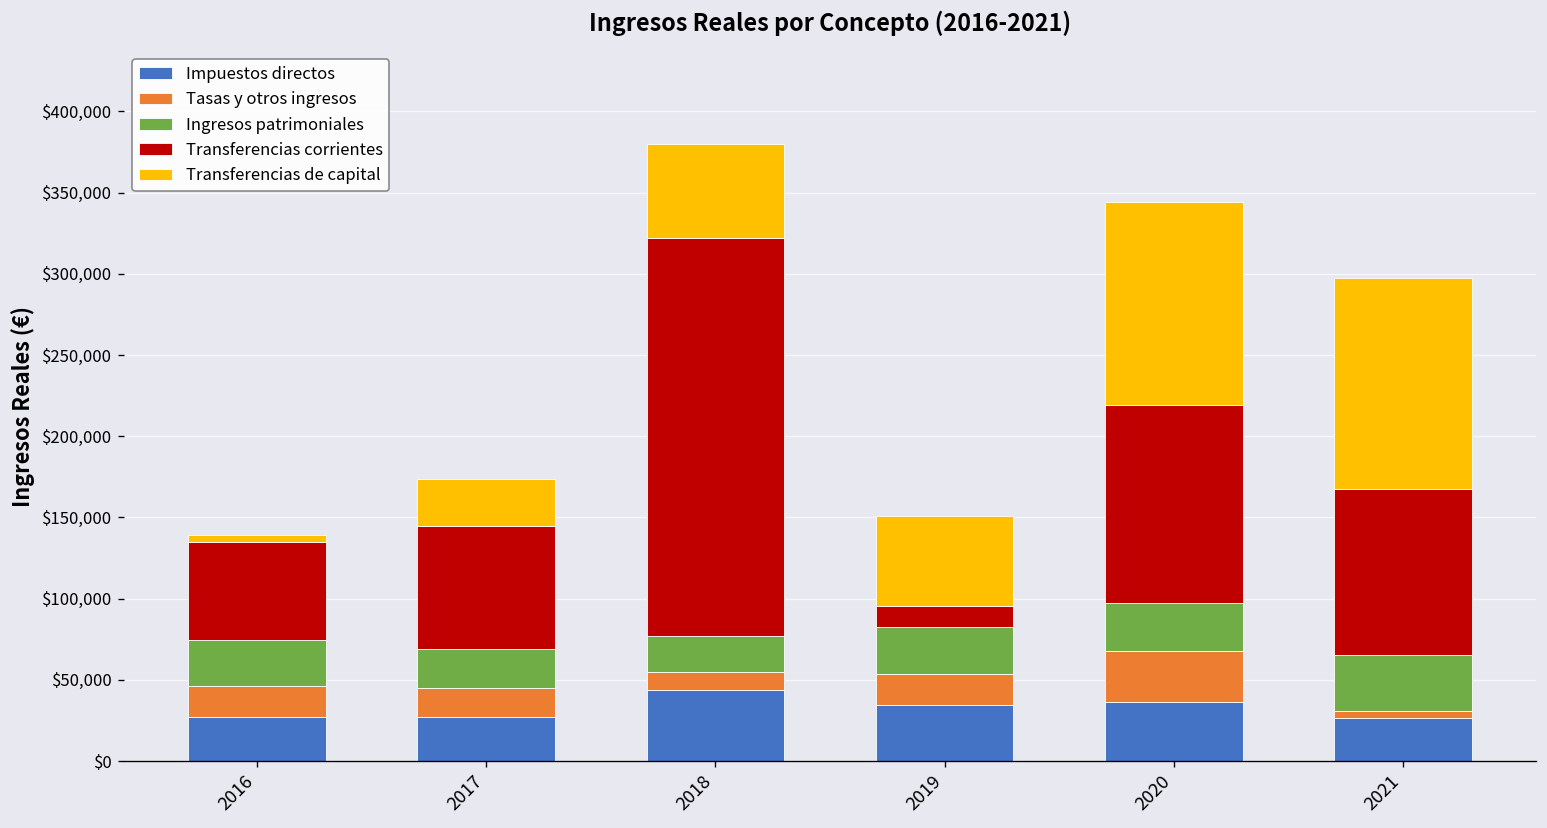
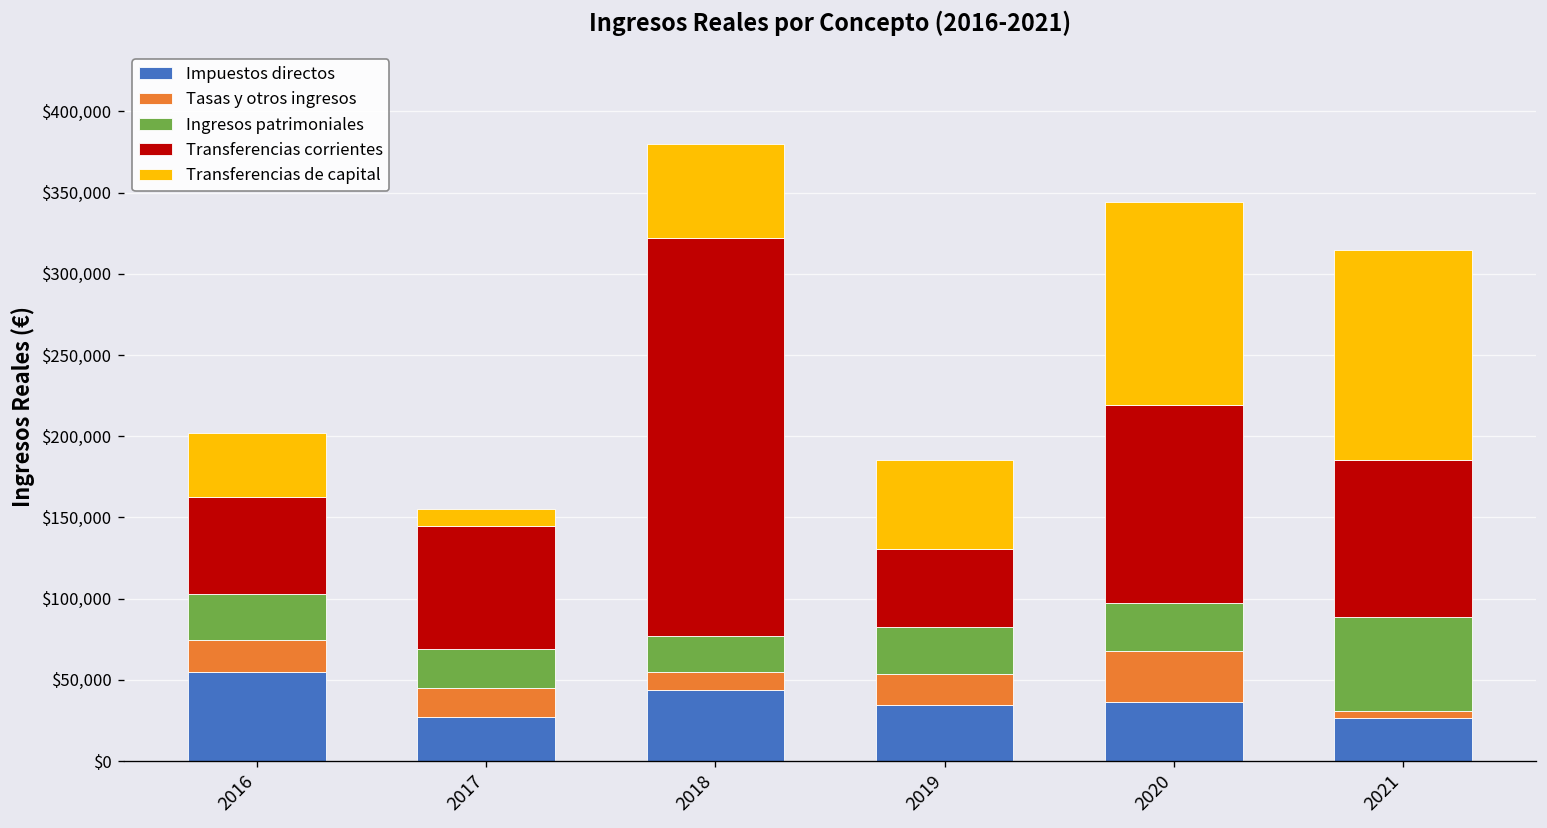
Impuestos directos, 2016: $27,000 -> $55,000
Transferencias de capital, 2016: $4,000 -> $39,000
Transferencias de capital, 2017: $29,000 -> $10,000
Transferencias corrientes, 2019: $13,000 -> $48,000
Ingresos patrimoniales, 2021: $35,000 -> $58,000
Transferencias corrientes, 2021: $103,000 -> $96,000
